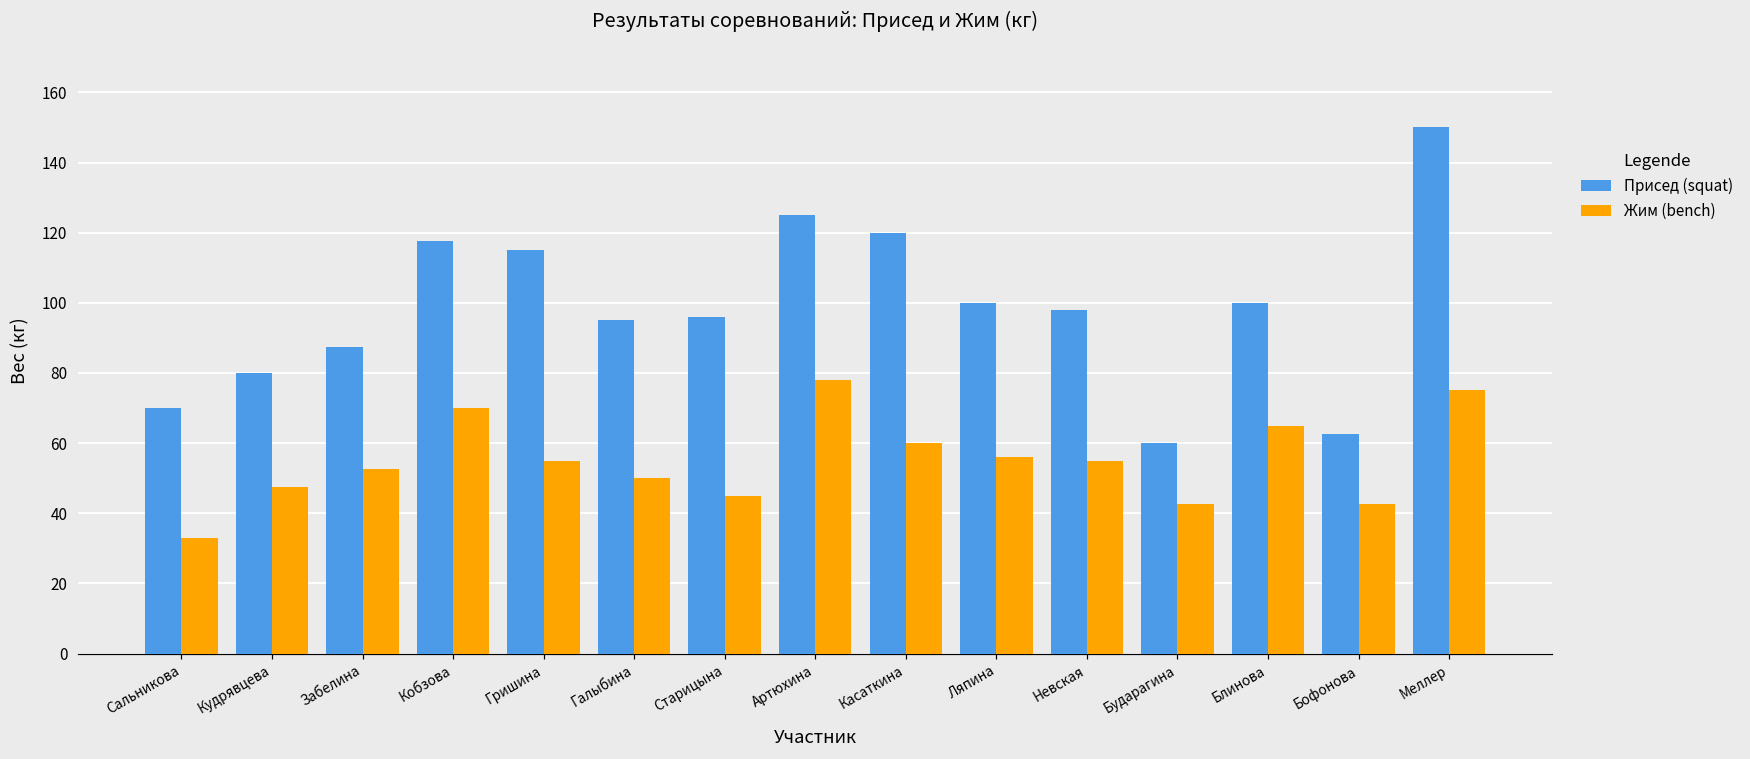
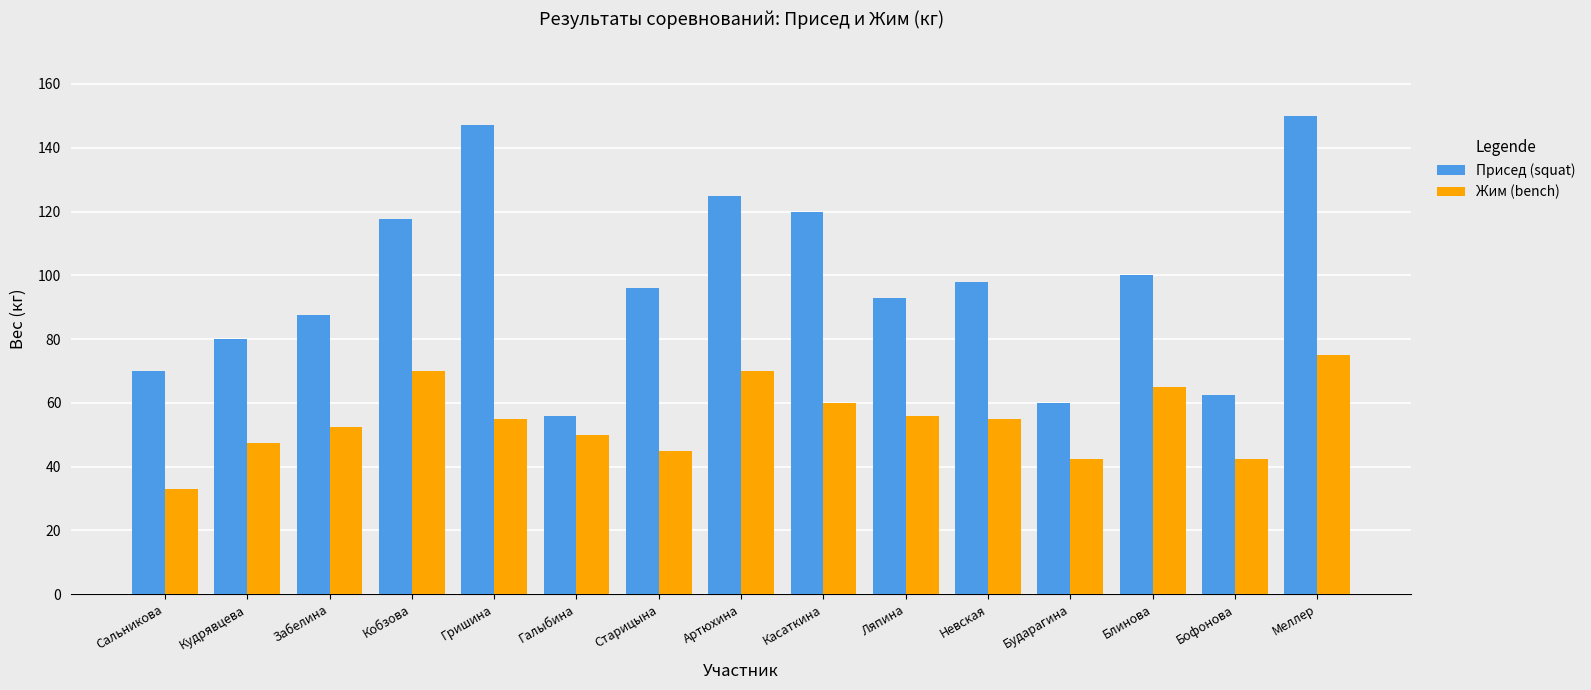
Присед (squat), Гришина: 115 -> 147
Присед (squat), Галыбина: 95 -> 56
Жим (bench), Артюхина: 78 -> 70
Присед (squat), Ляпина: 100 -> 93
